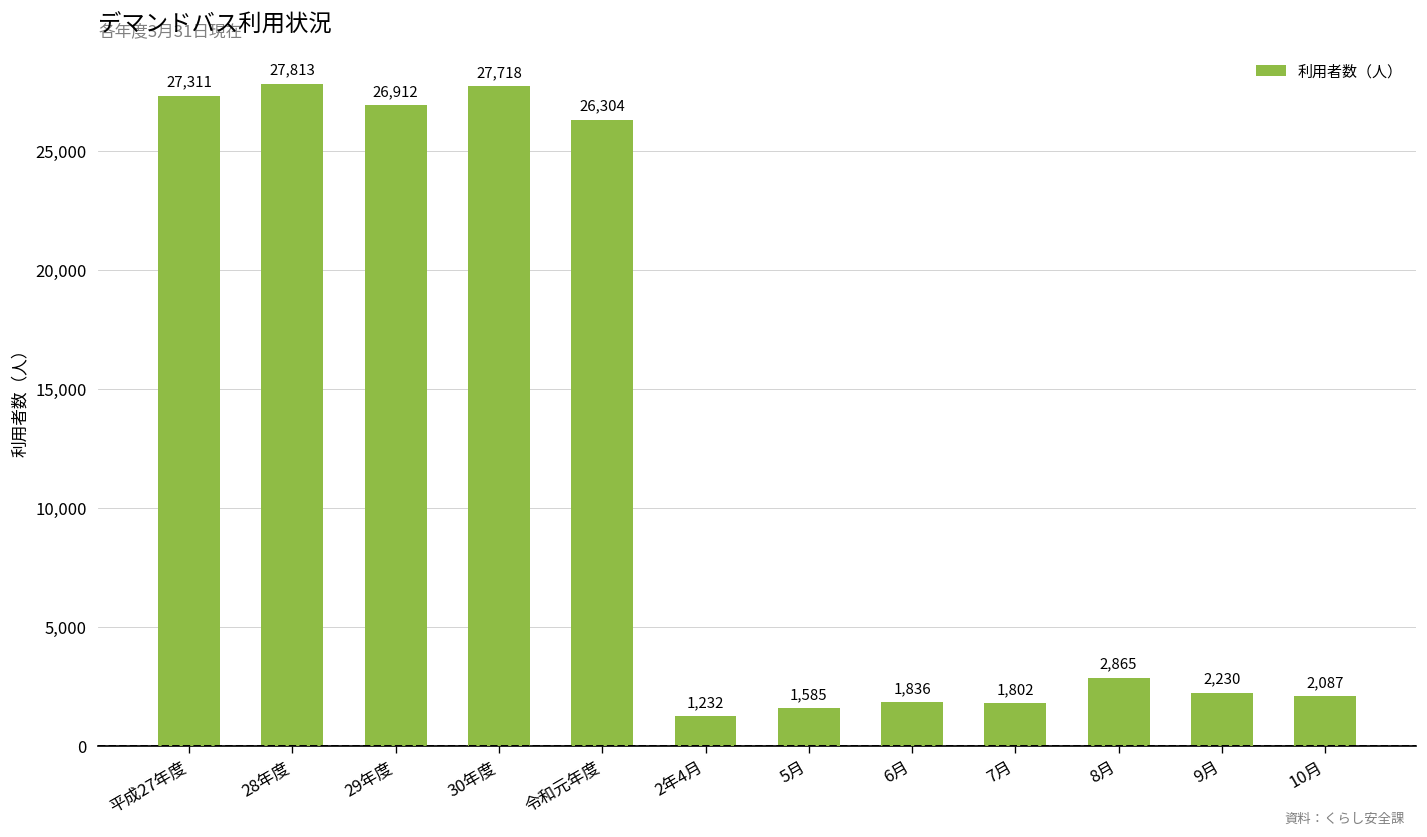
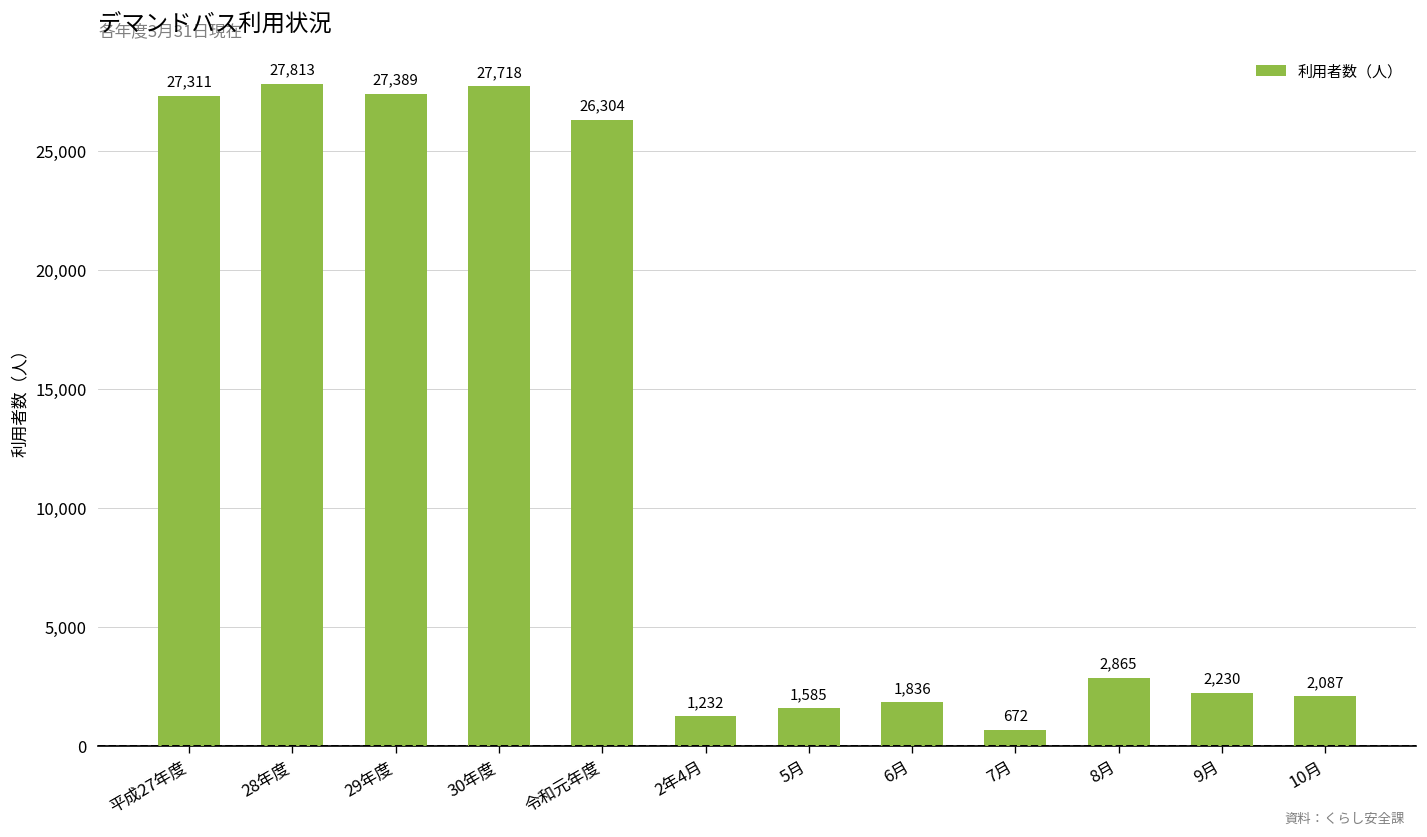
29年度: 26,912 -> 27,389
7月: 1,802 -> 672
